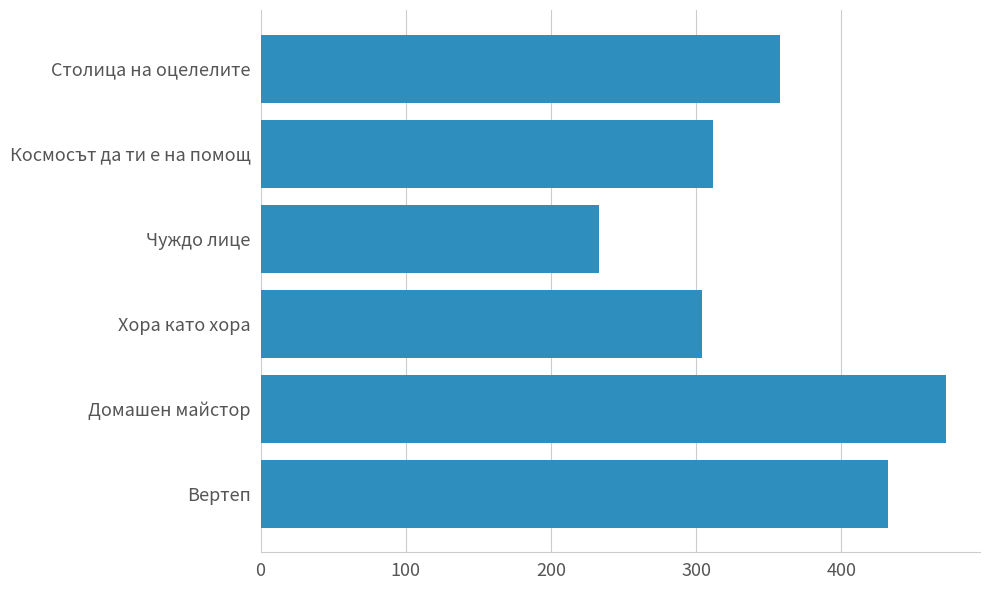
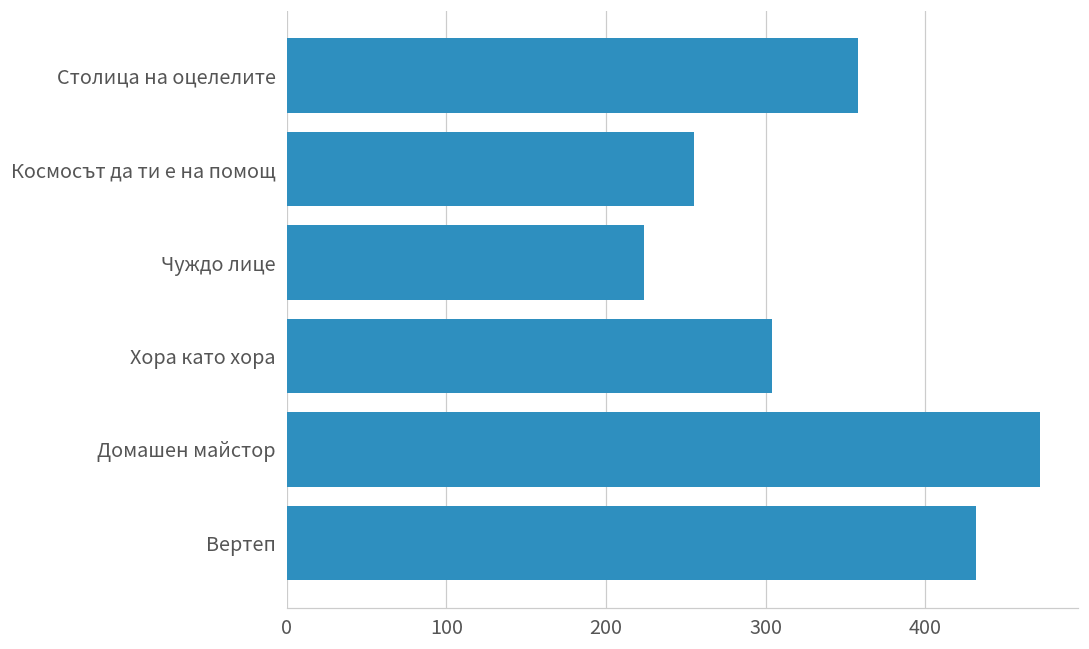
Космосът да ти е на помощ: 312 -> 255
Чуждо лице: 233 -> 224
